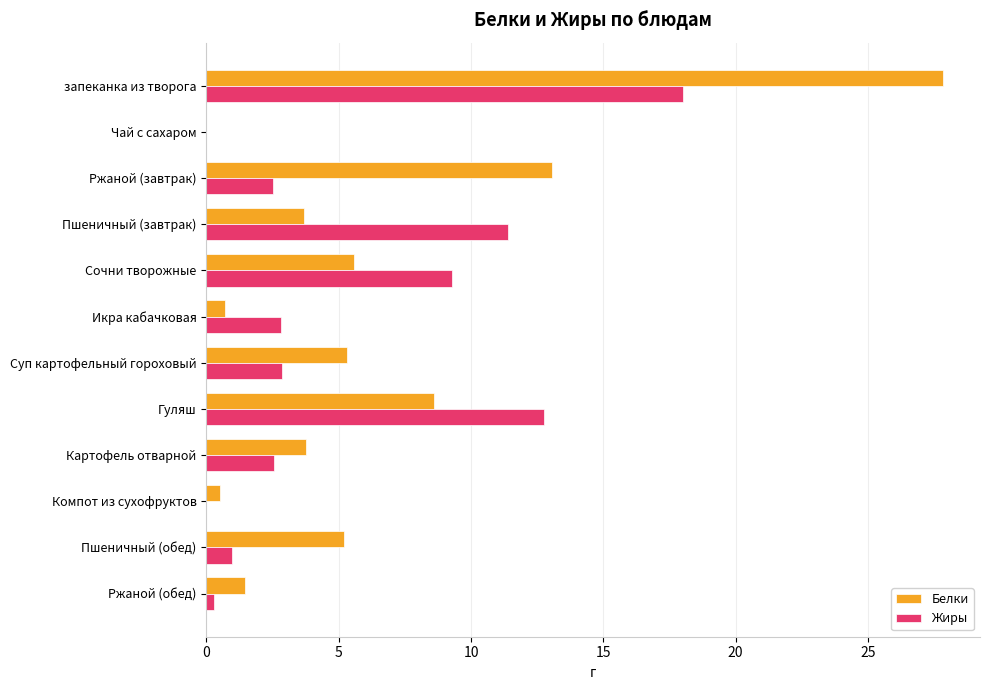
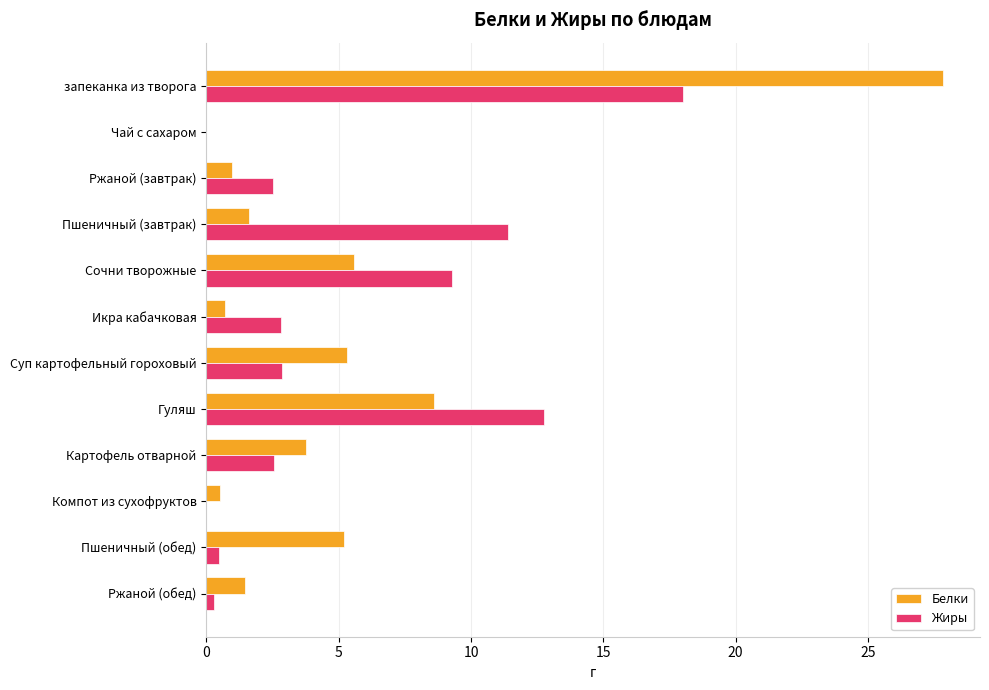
Белки, Ржаной (завтрак): 13.1 -> 1.0
Белки, Пшеничный (завтрак): 3.7 -> 1.6
Жиры, Пшеничный (обед): 1.0 -> 0.5
